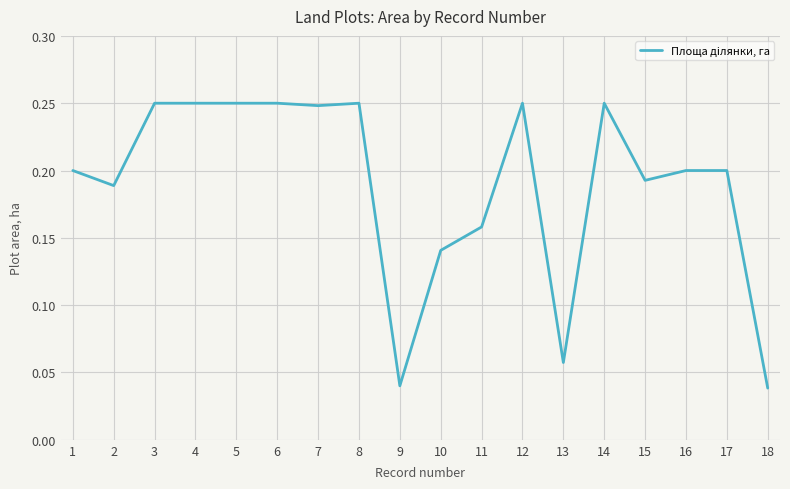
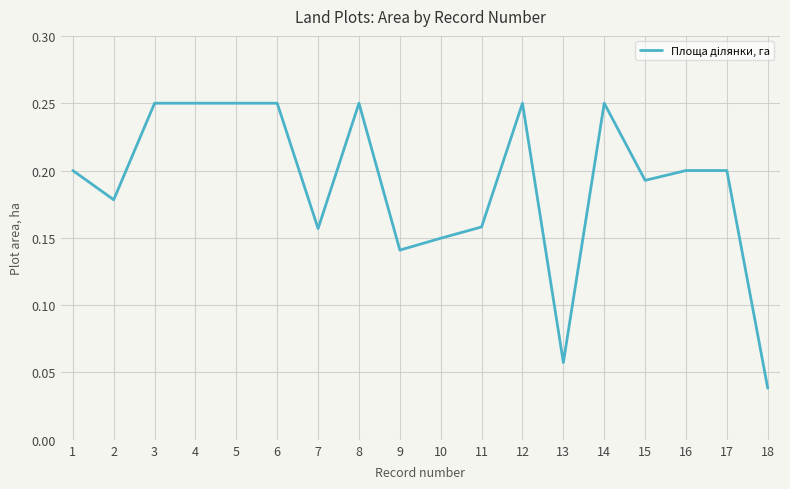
2: 0.189 -> 0.178
7: 0.248 -> 0.157
9: 0.040 -> 0.141
10: 0.141 -> 0.150
